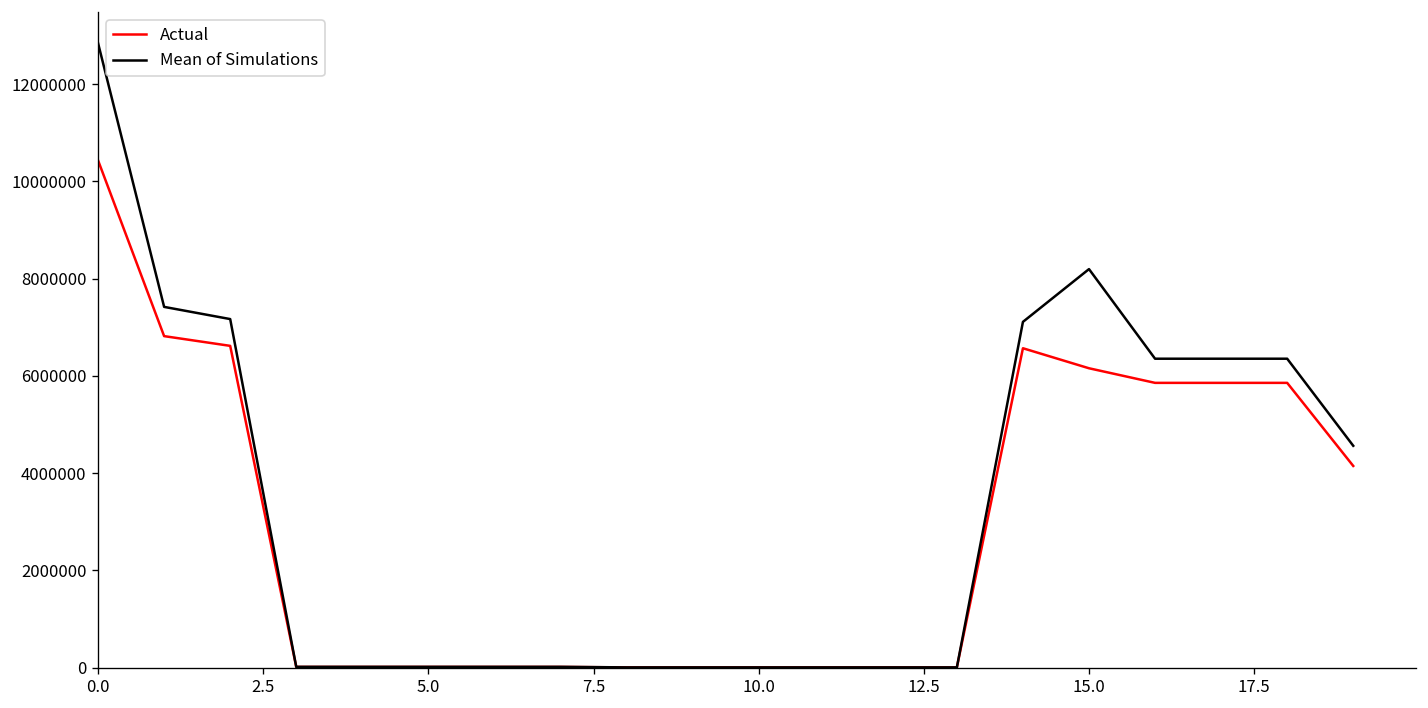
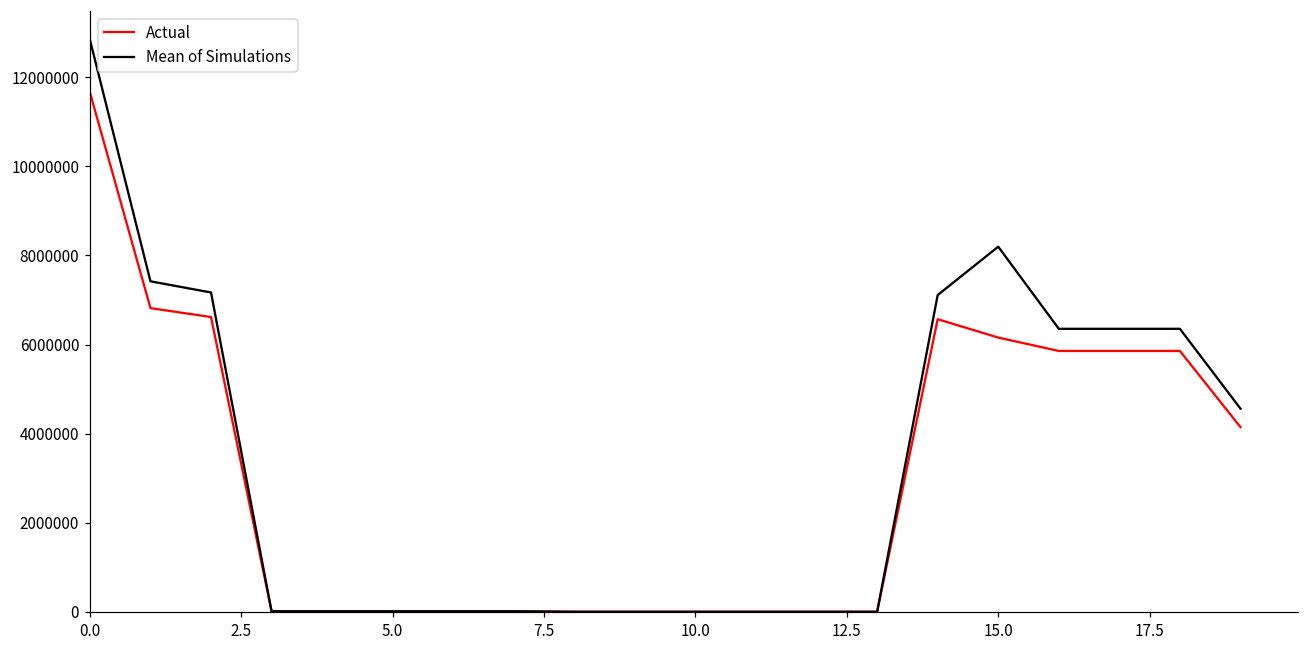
Actual, 0.0: 10400000 -> 11700000
